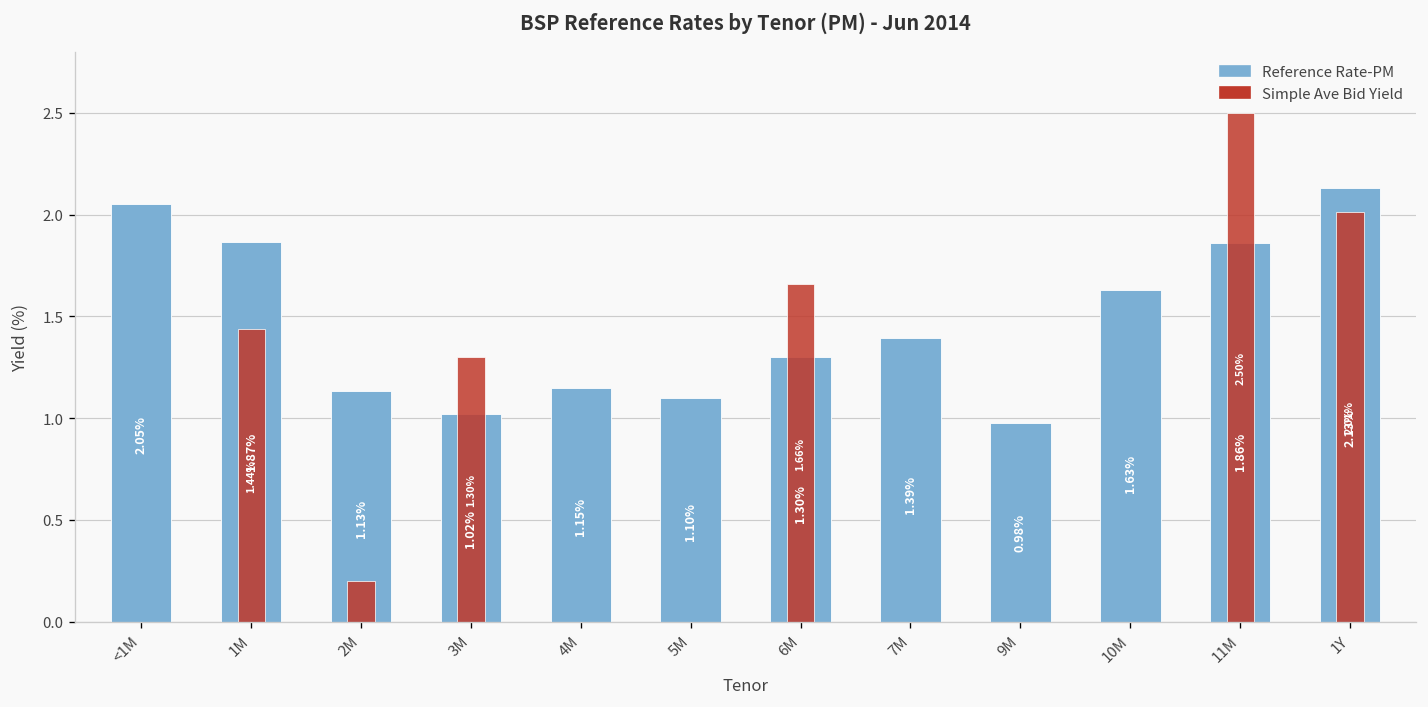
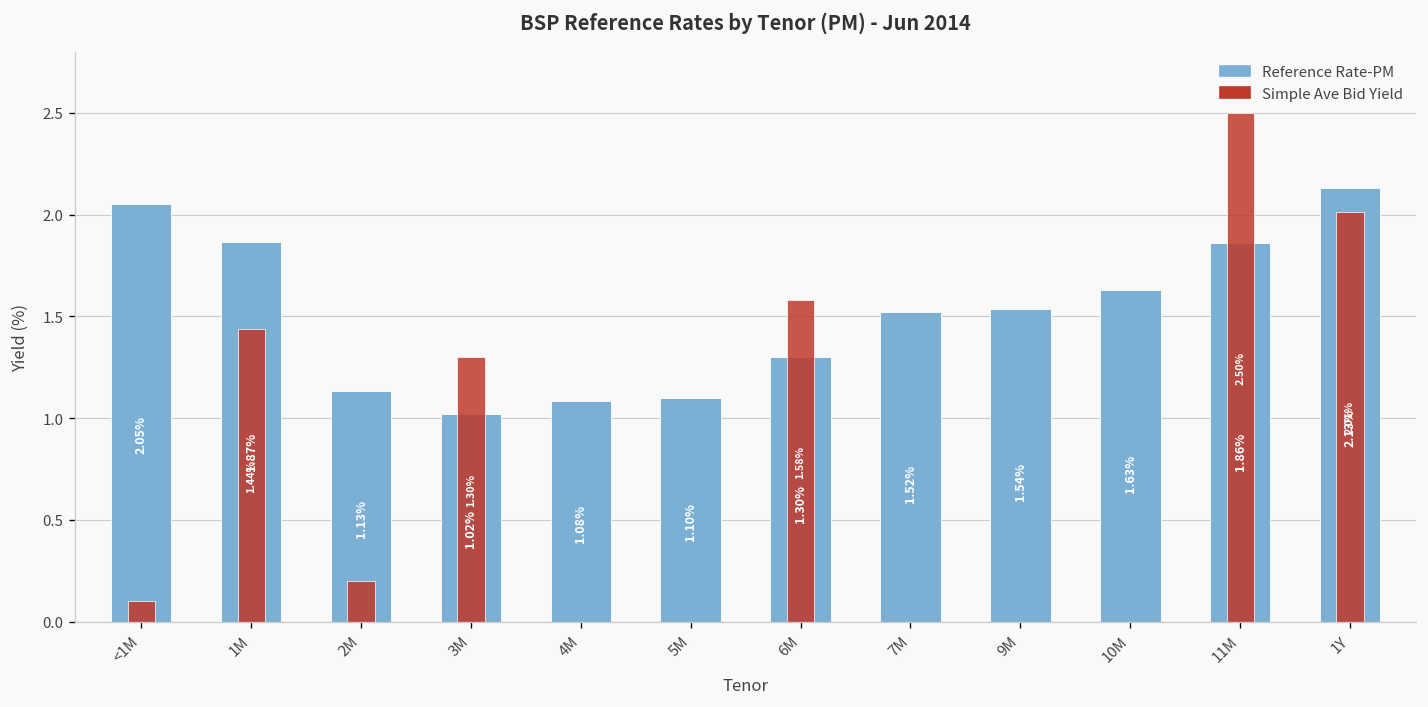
Simple Ave Bid Yield, <1M: 0.0 -> 0.1
Reference Rate-PM, 4M: 1.15% -> 1.08%
Simple Ave Bid Yield, 6M: 1.66% -> 1.58%
Reference Rate-PM, 7M: 1.39% -> 1.52%
Reference Rate-PM, 9M: 0.98% -> 1.54%
